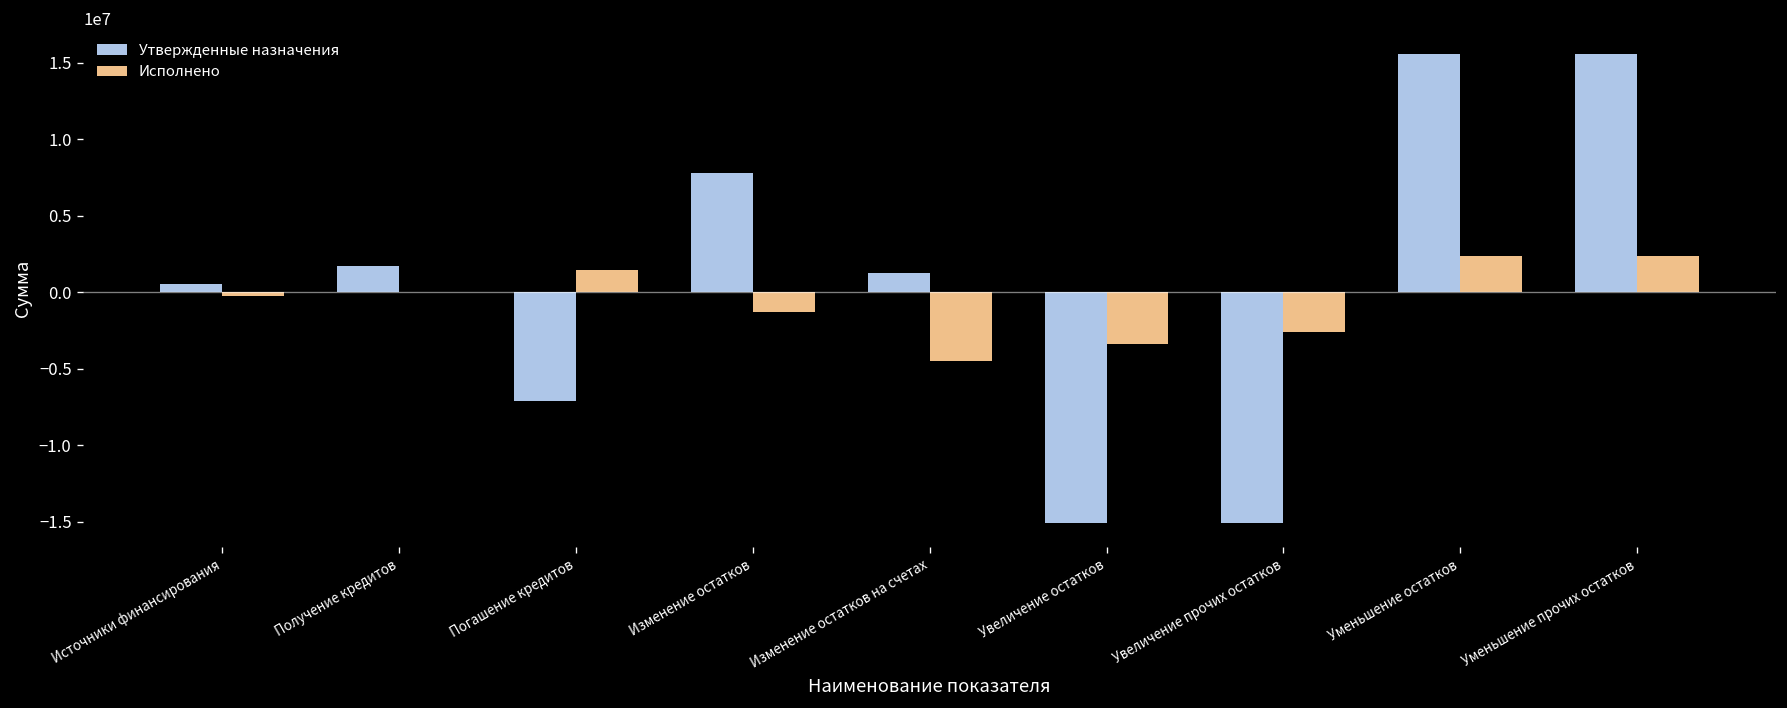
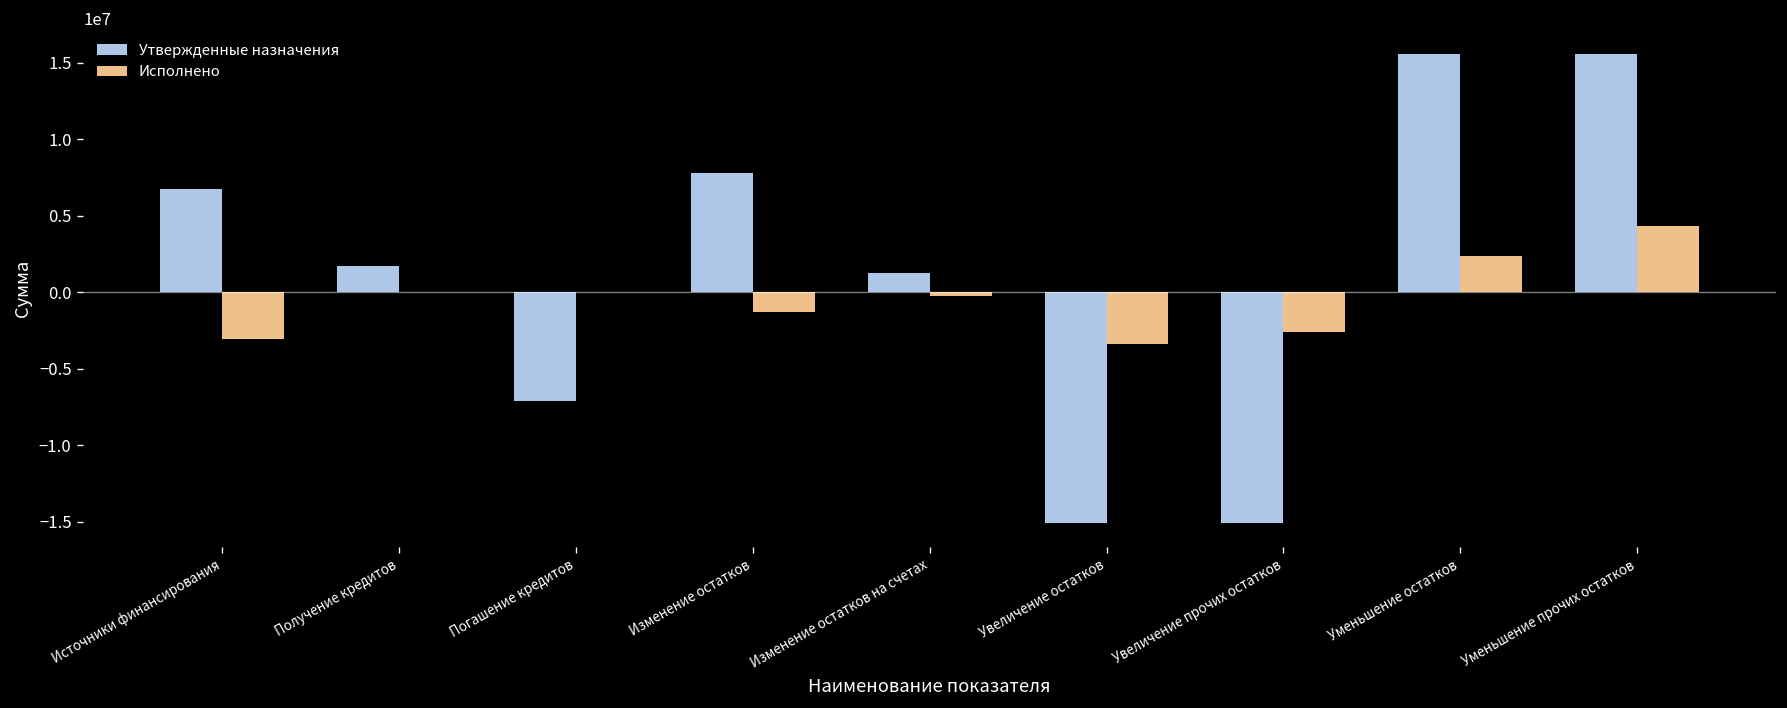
Утвержденные назначения, Источники финансирования: 500000 -> 6700000
Исполнено, Источники финансирования: -200000 -> -3100000
Исполнено, Погашение кредитов: 1400000 -> 0
Исполнено, Изменение остатков на счетах: -4500000 -> -200000
Исполнено, Уменьшение прочих остатков: 2400000 -> 4300000
